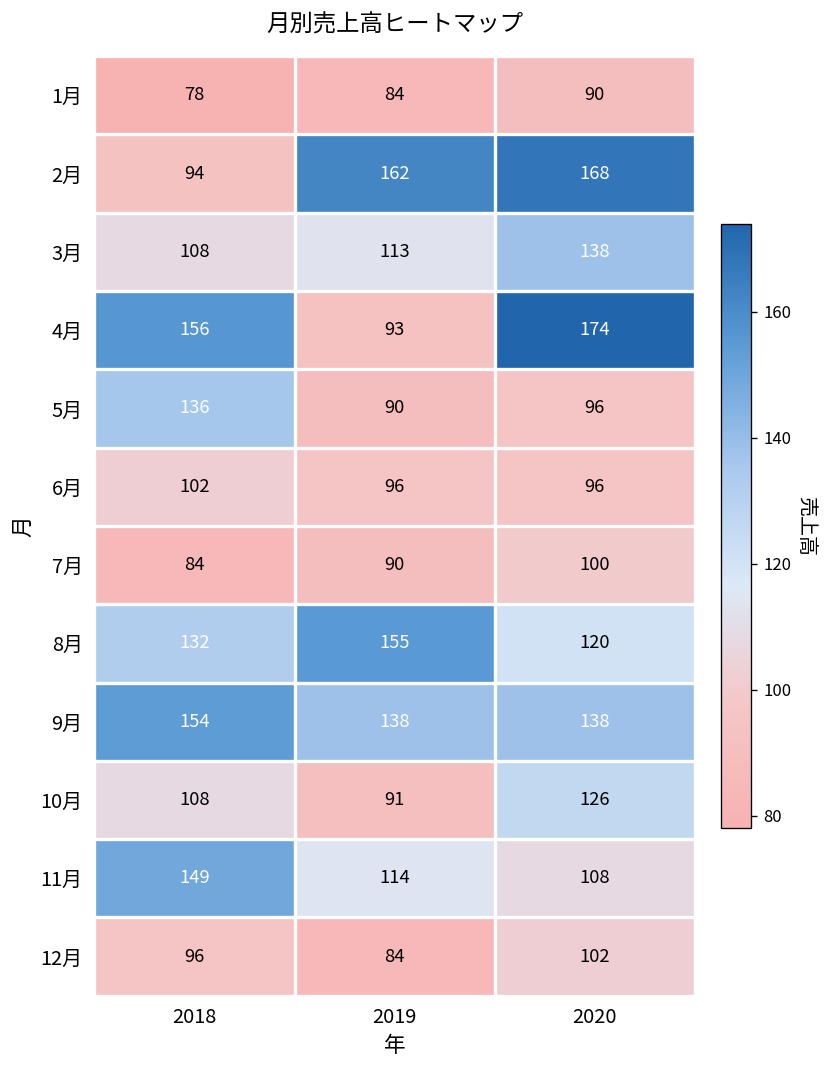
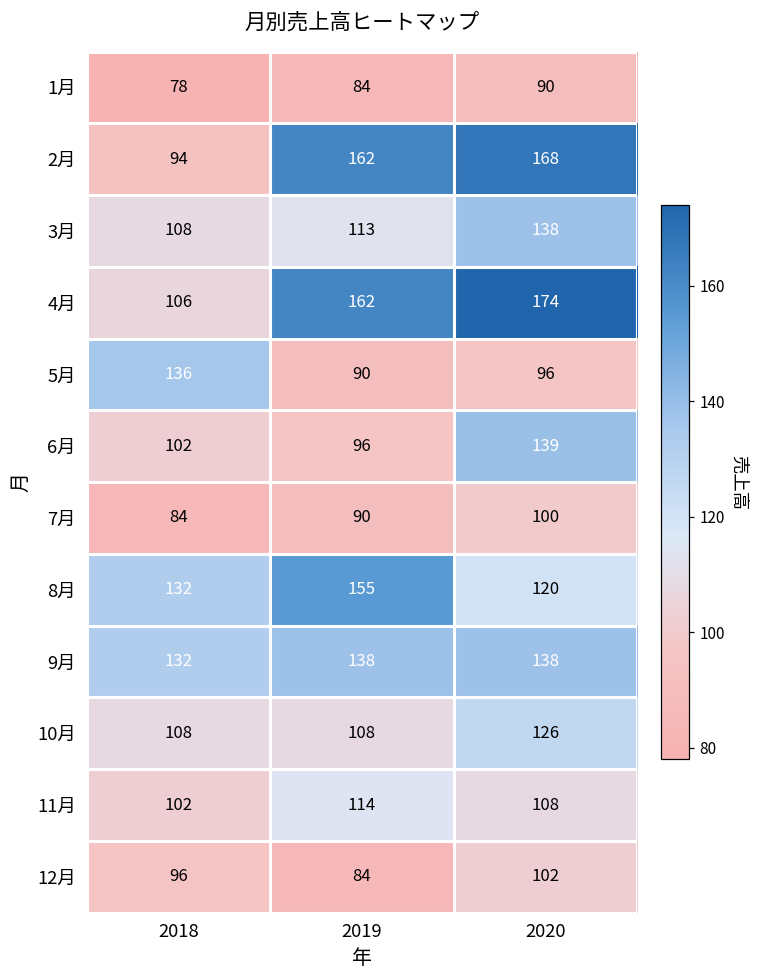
4月, 2018: 156 -> 106
4月, 2019: 93 -> 162
6月, 2020: 96 -> 139
9月, 2018: 154 -> 132
10月, 2019: 91 -> 108
11月, 2018: 149 -> 102
